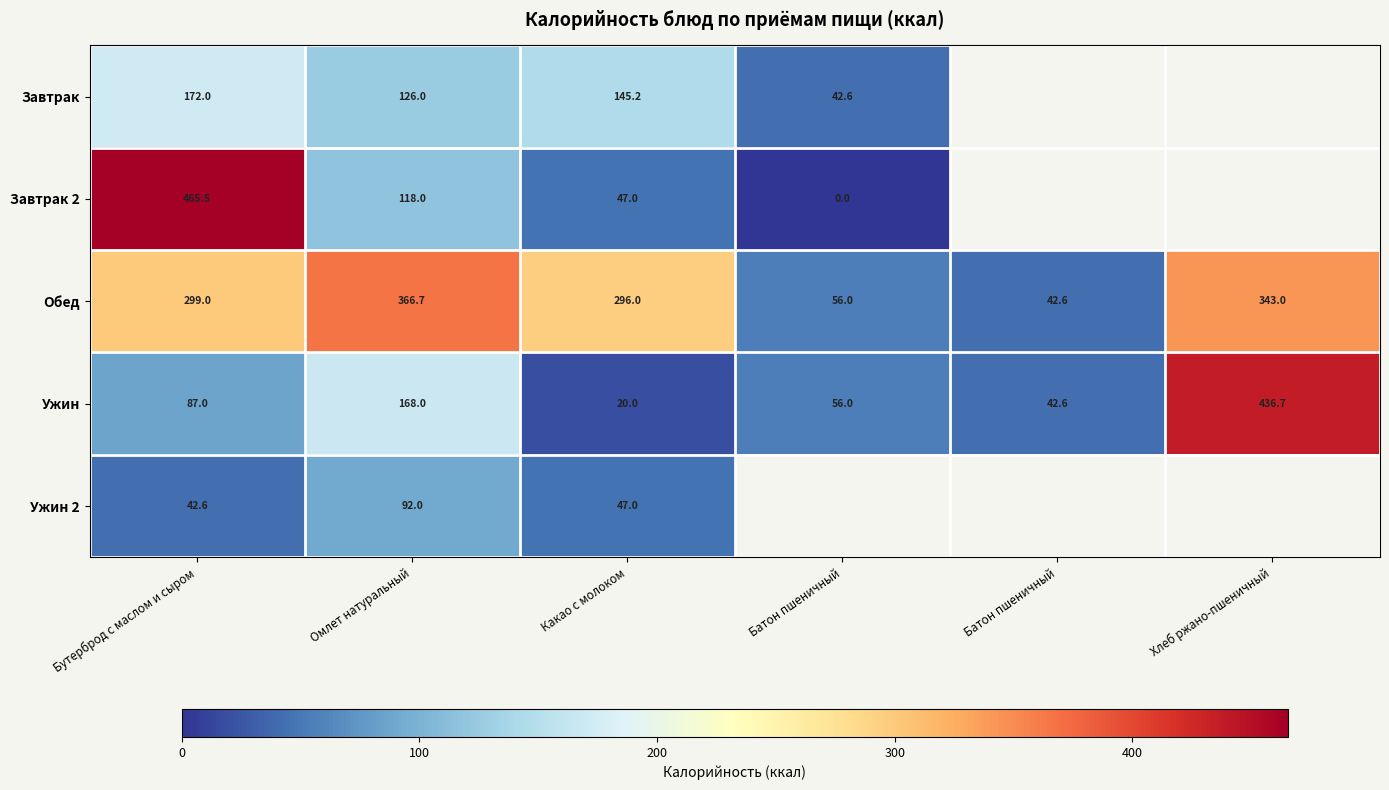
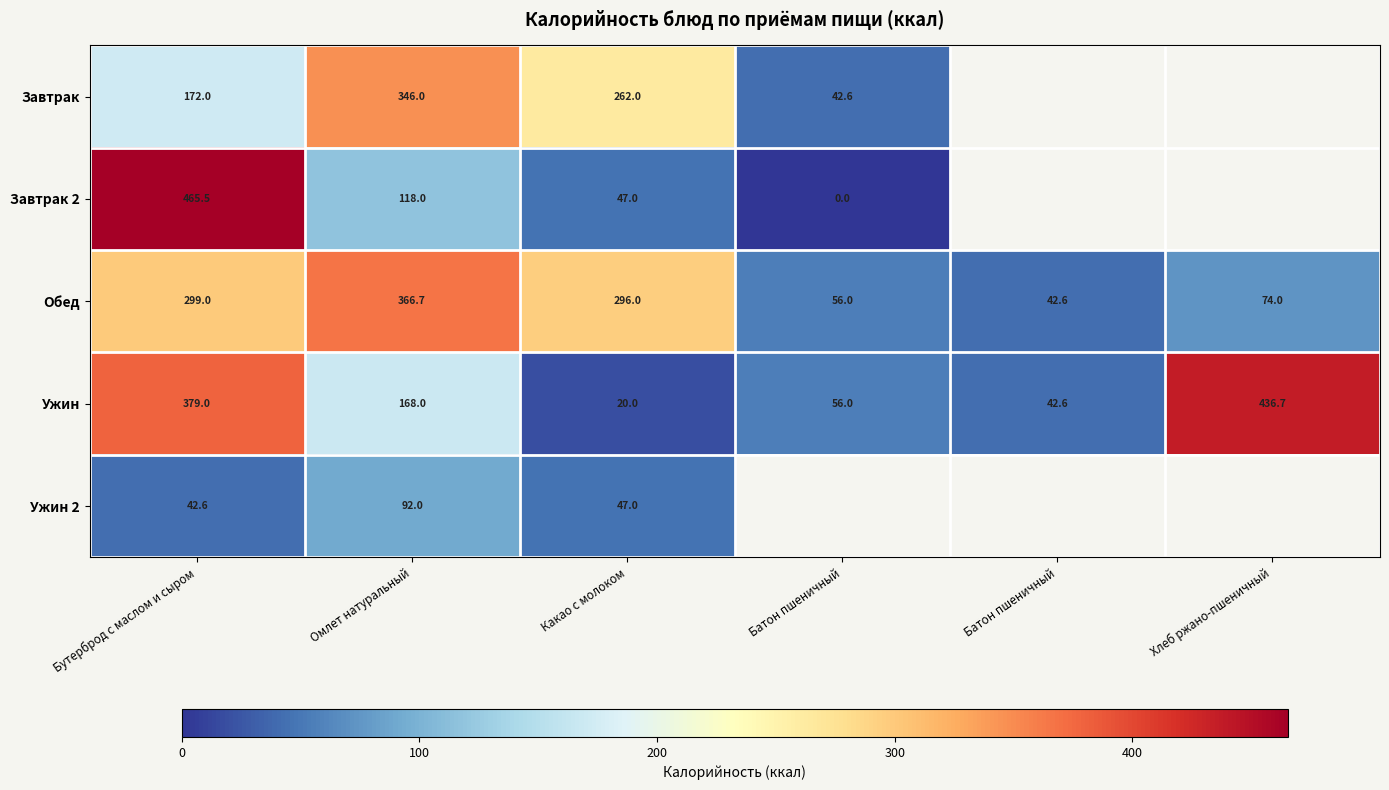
Завтрак, Омлет натуральный: 126.0 -> 346.0
Завтрак, Какао с молоком: 145.2 -> 262.0
Обед, Хлеб ржано-пшеничный: 343.0 -> 74.0
Ужин, Бутерброд с маслом и сыром: 87.0 -> 379.0
